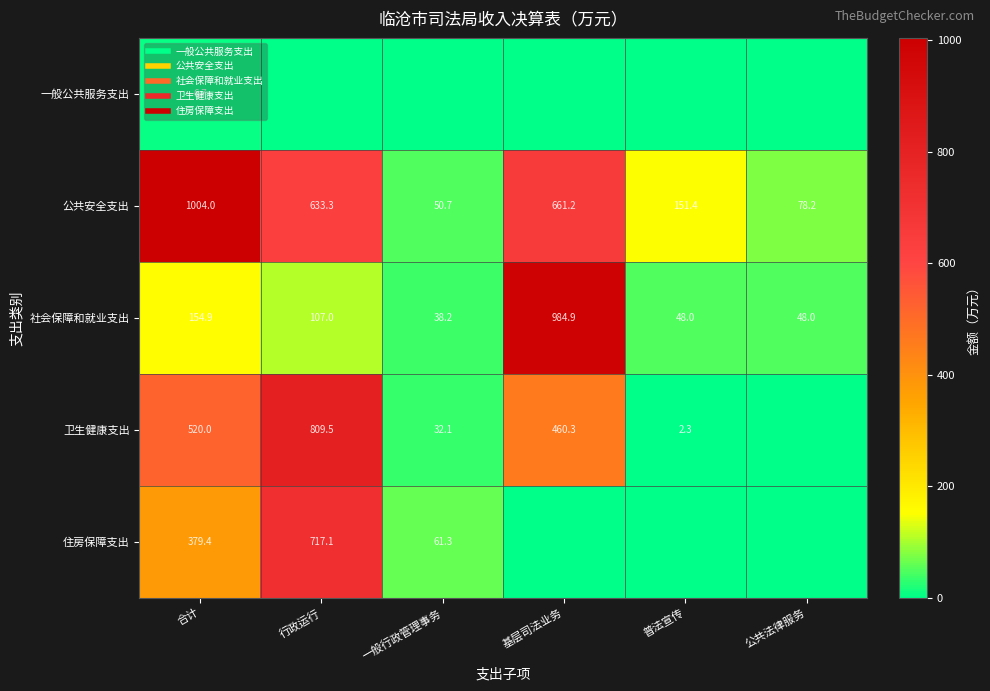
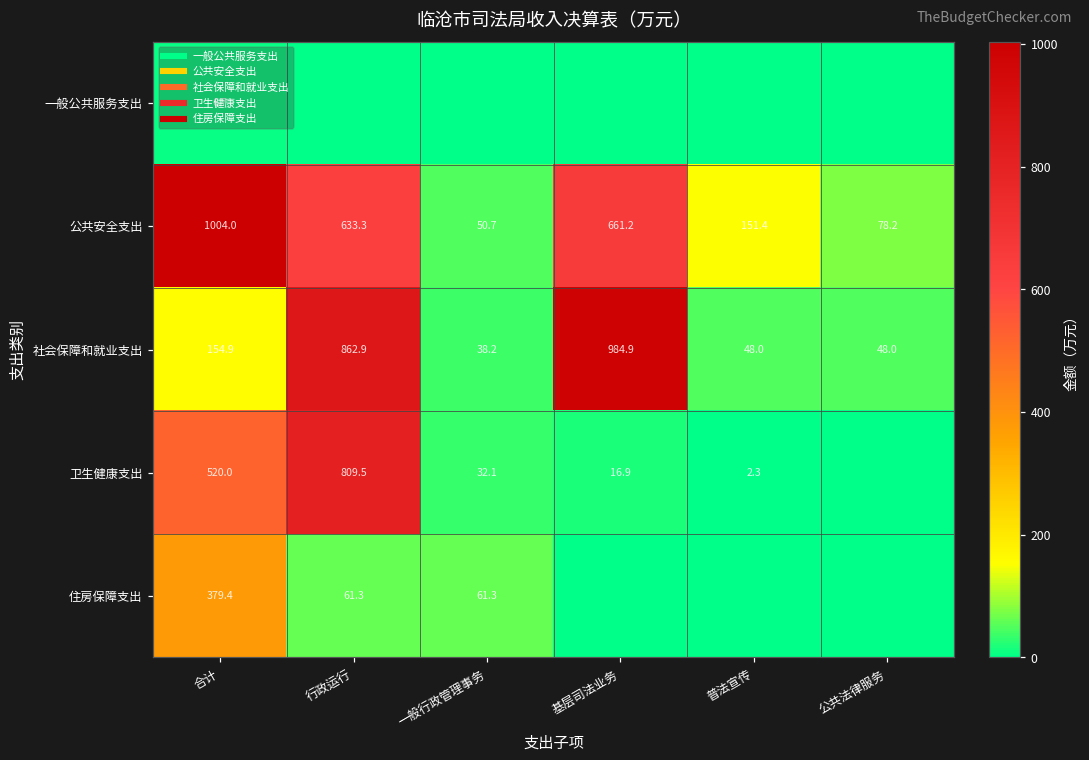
社会保障和就业支出, 行政运行: 107.0 -> 862.9
卫生健康支出, 基层司法业务: 460.3 -> 16.9
住房保障支出, 行政运行: 717.1 -> 61.3
